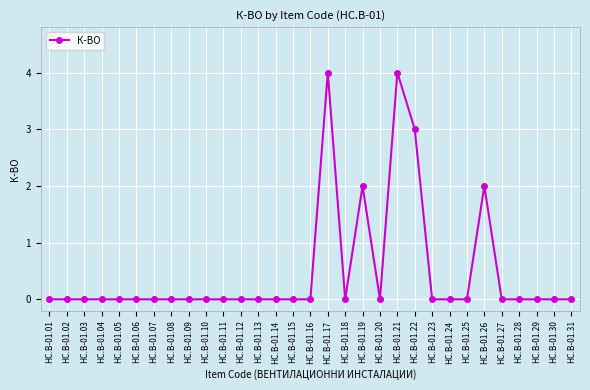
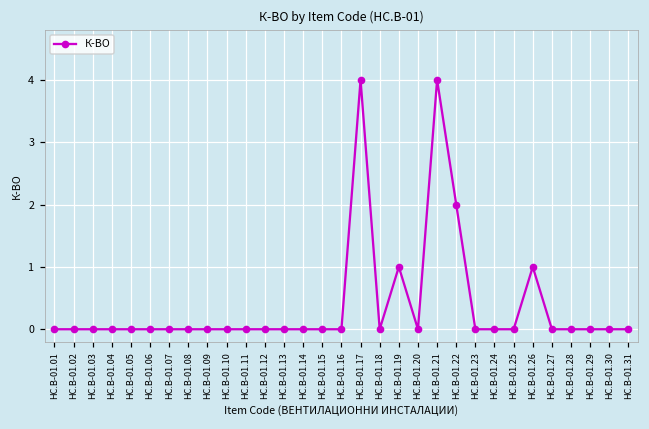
HC.B-01.19: 2 -> 1
HC.B-01.22: 3 -> 2
HC.B-01.26: 2 -> 1
